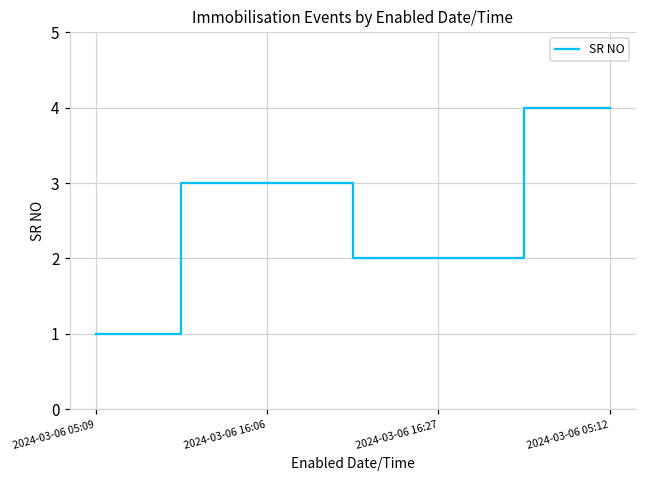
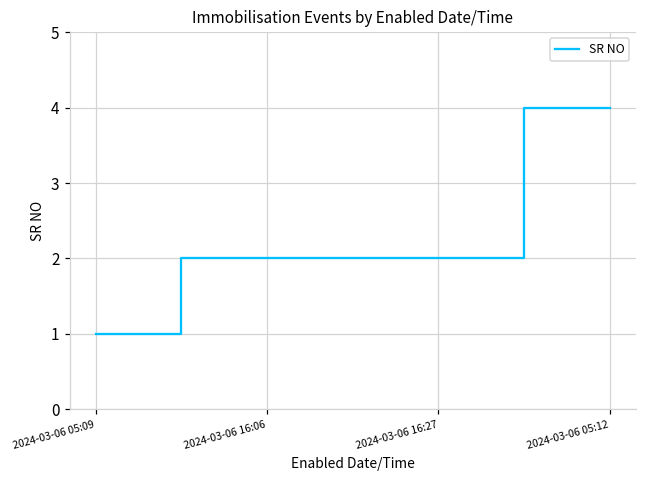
2024-03-06 16:06: 3 -> 2
